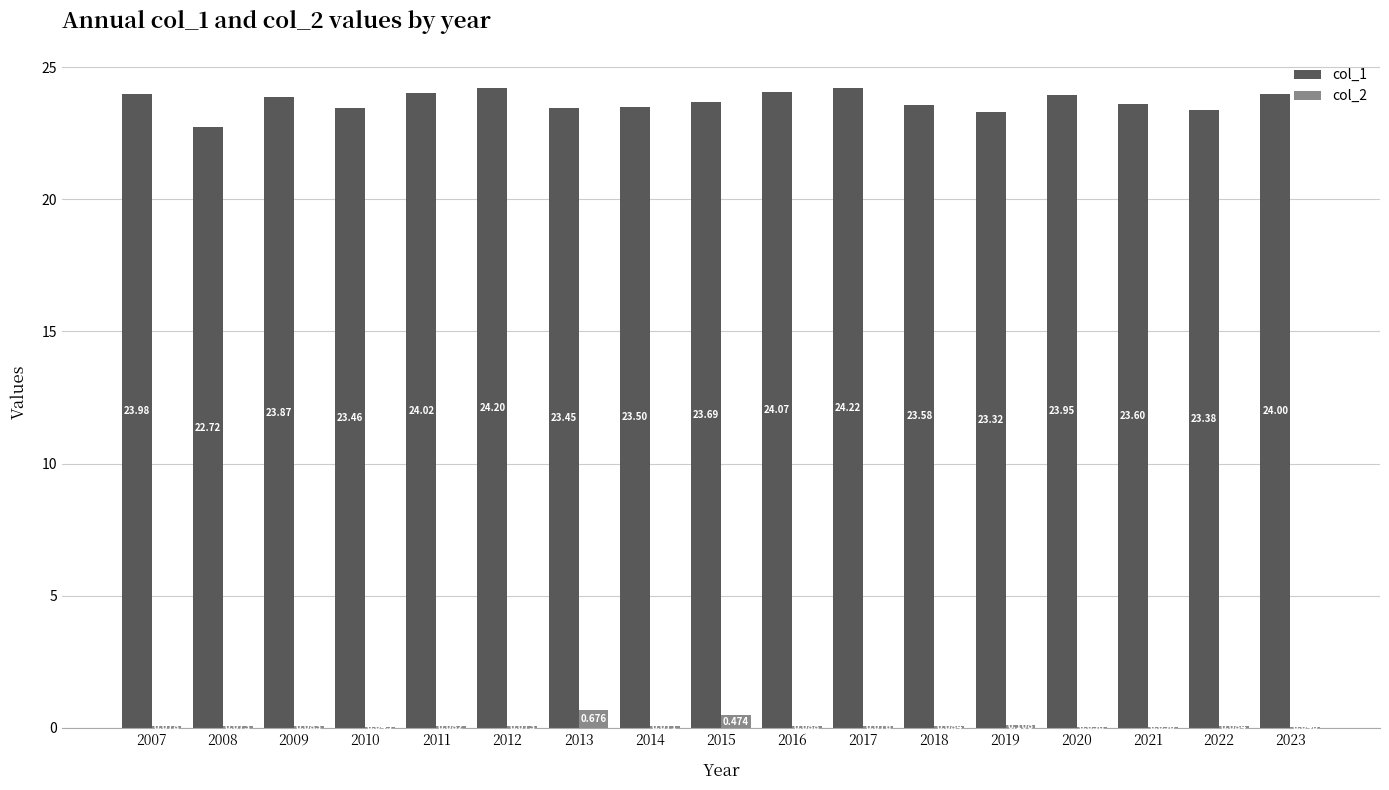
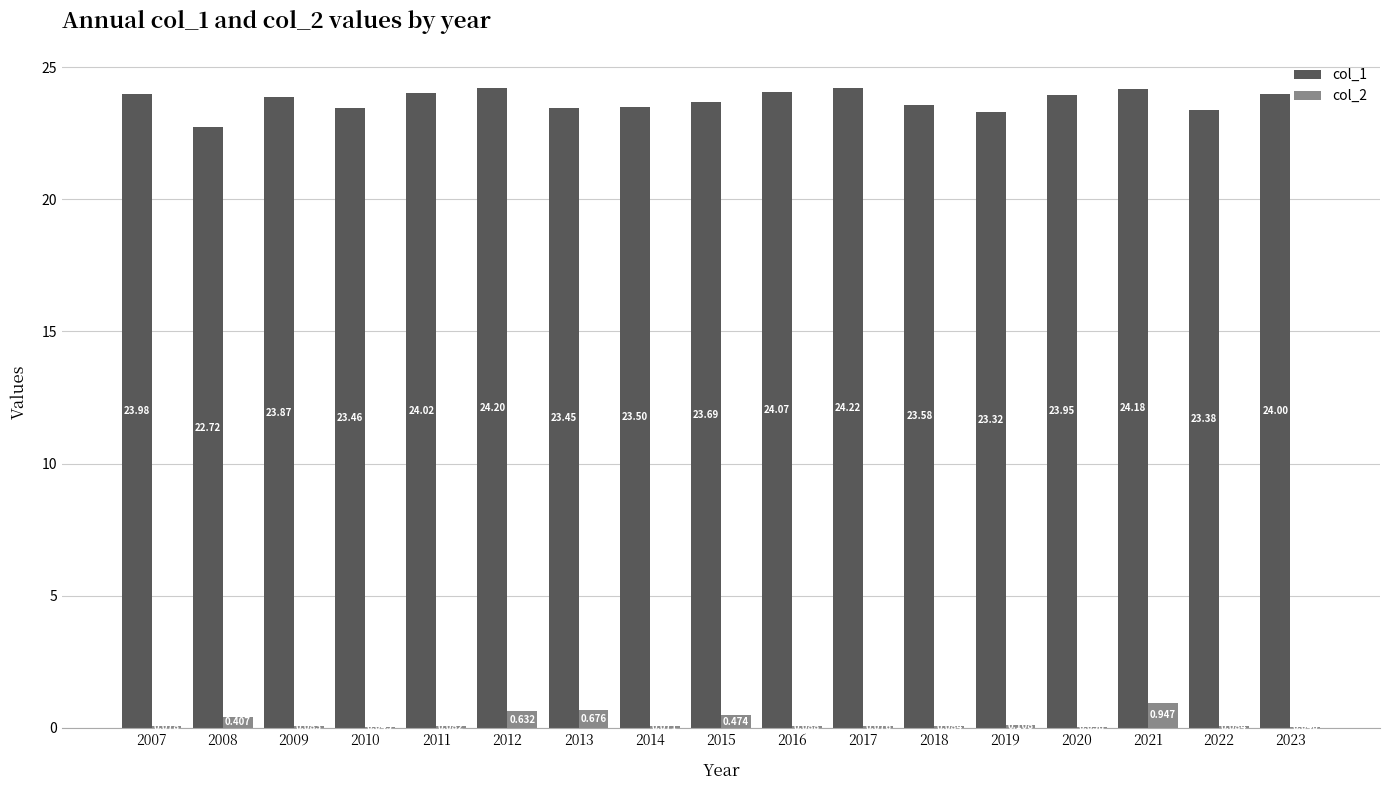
col_2, 2008: 0.1 -> 0.4
col_2, 2012: 0.1 -> 0.6
col_1, 2021: 23.60 -> 24.18
col_2, 2021: 0.0 -> 0.9
